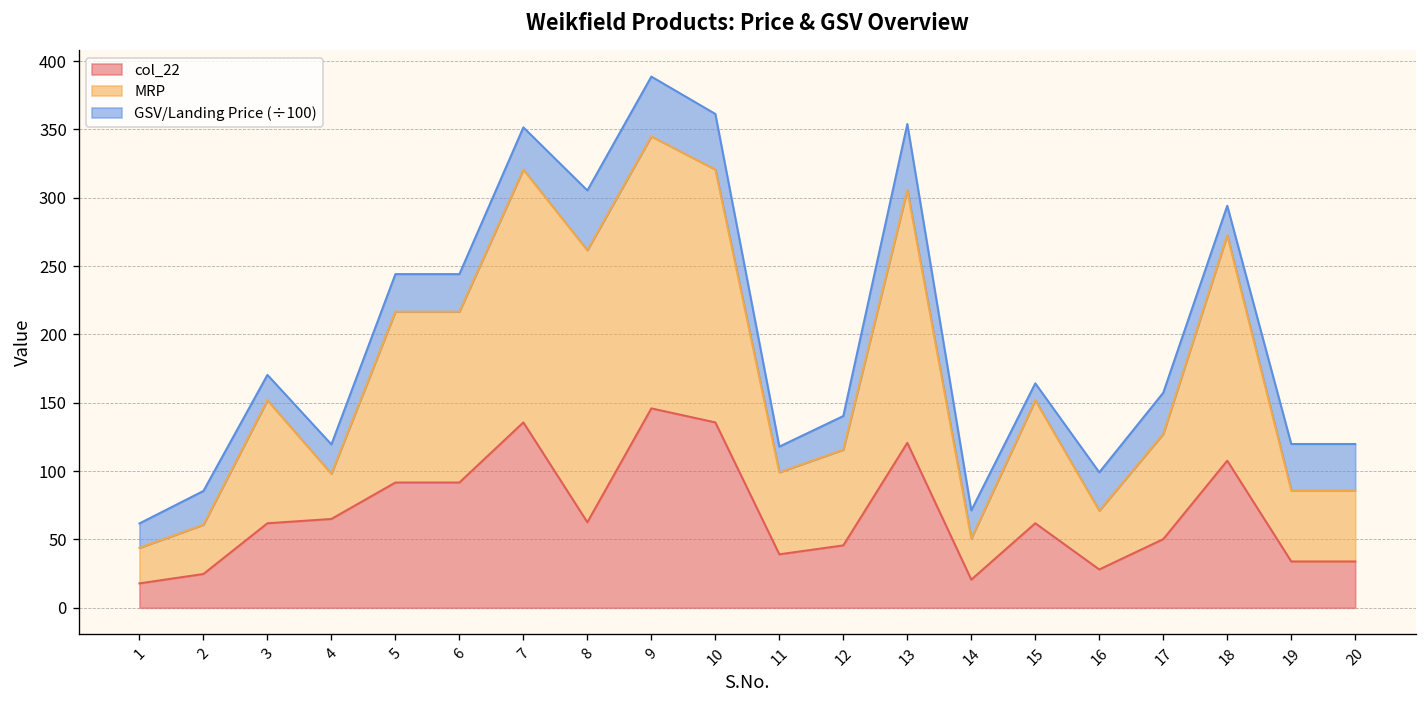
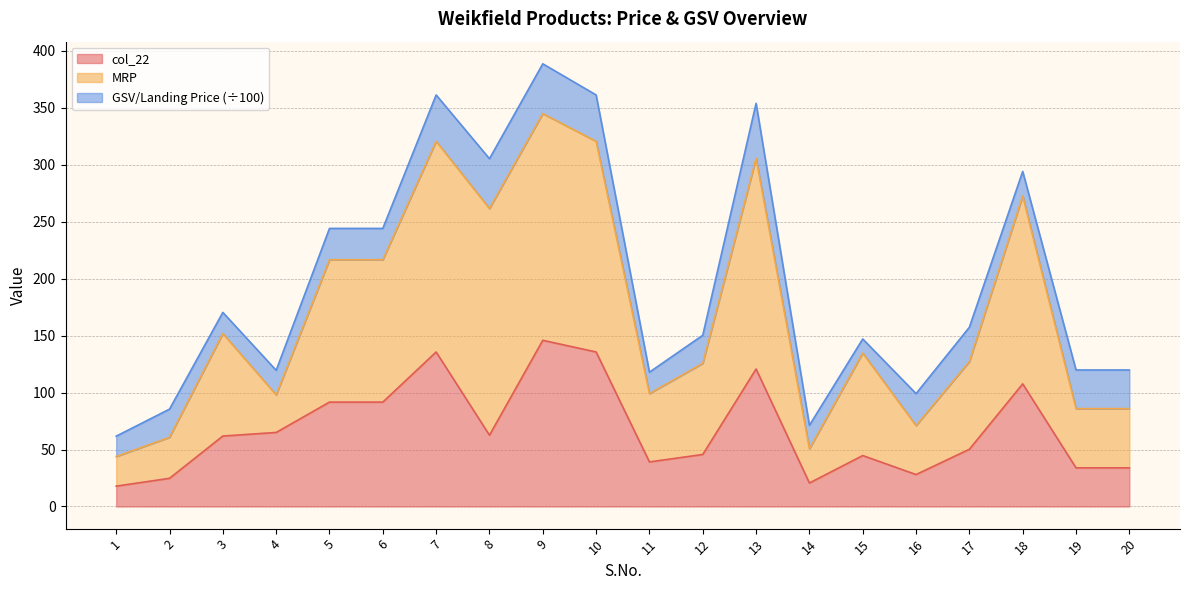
GSV/Landing Price (÷100), 7: 31 -> 41
MRP, 12: 70 -> 80
col_22, 15: 62 -> 45
